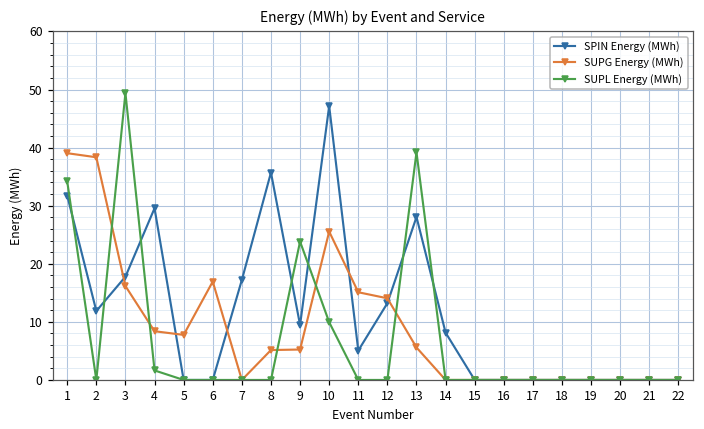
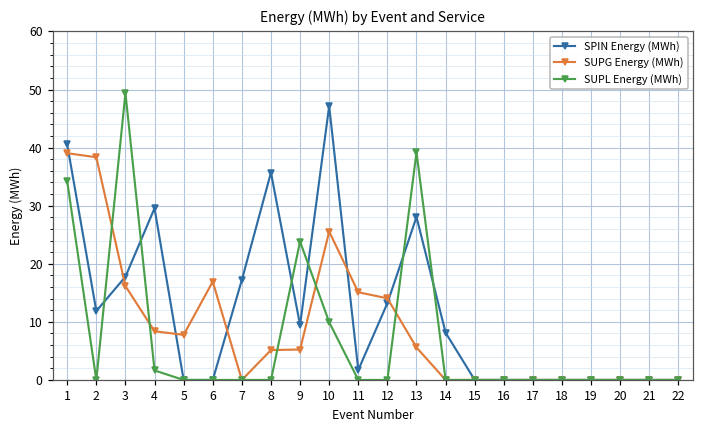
SPIN Energy (MWh), 1: 32 -> 41
SPIN Energy (MWh), 11: 5 -> 2
